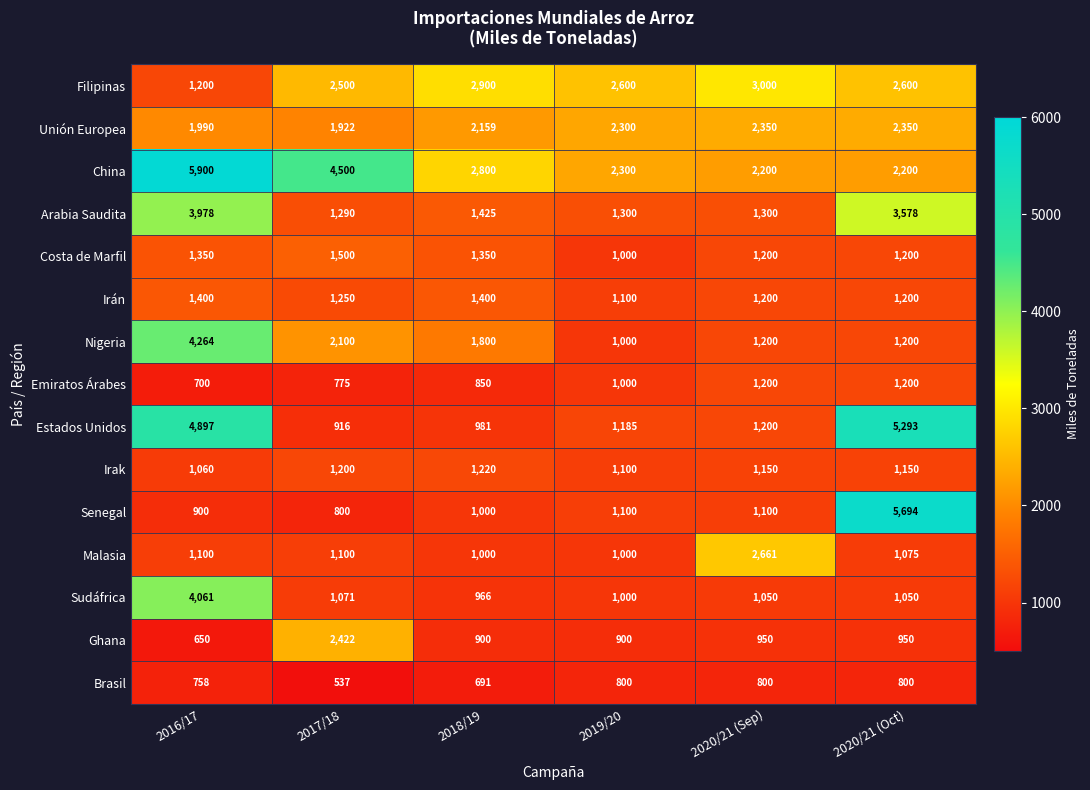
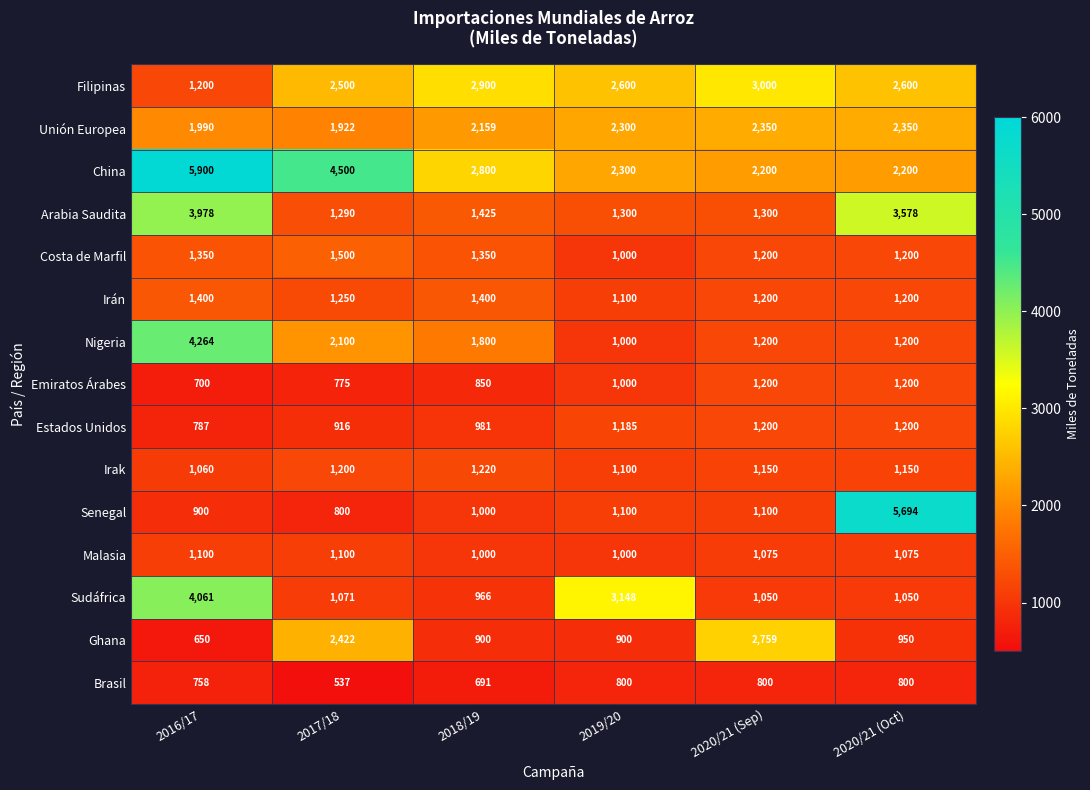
Estados Unidos, 2016/17: 4,897 -> 787
Estados Unidos, 2020/21 (Oct): 5,293 -> 1,200
Malasia, 2020/21 (Sep): 2,661 -> 1,075
Sudáfrica, 2019/20: 1,000 -> 3,148
Ghana, 2020/21 (Sep): 950 -> 2,759
